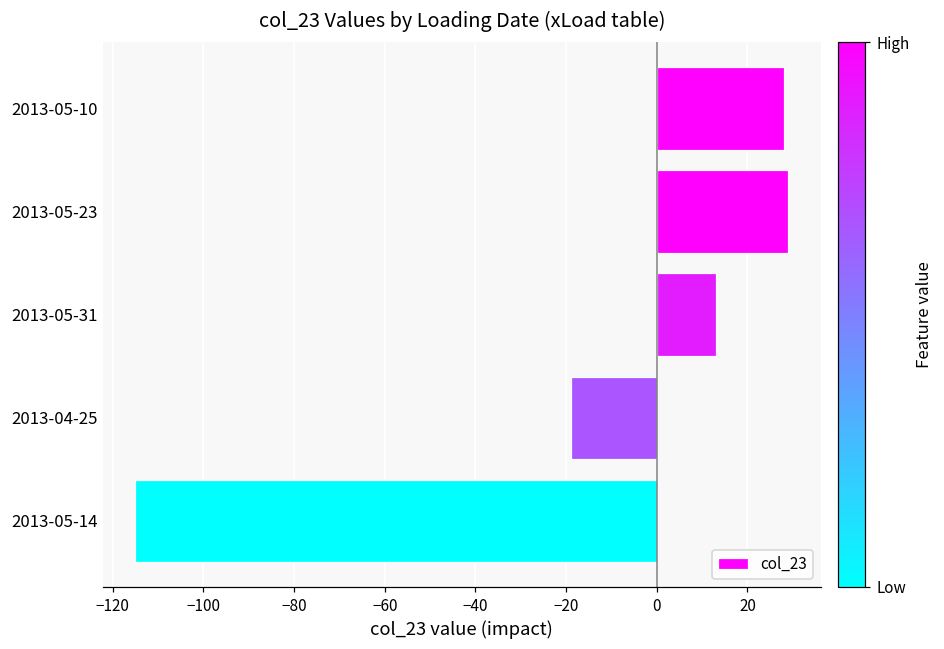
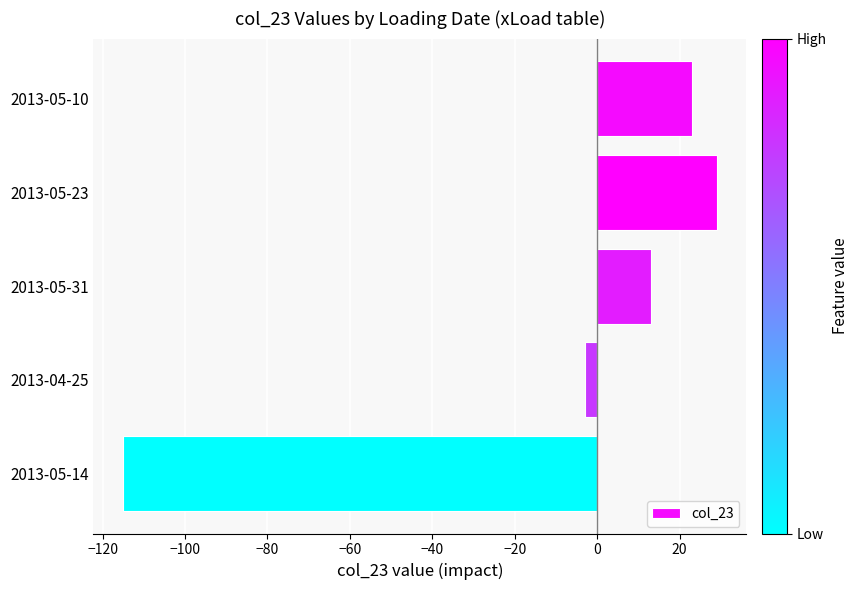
2013-05-10: 28 -> 23
2013-04-25: -19 -> -3
